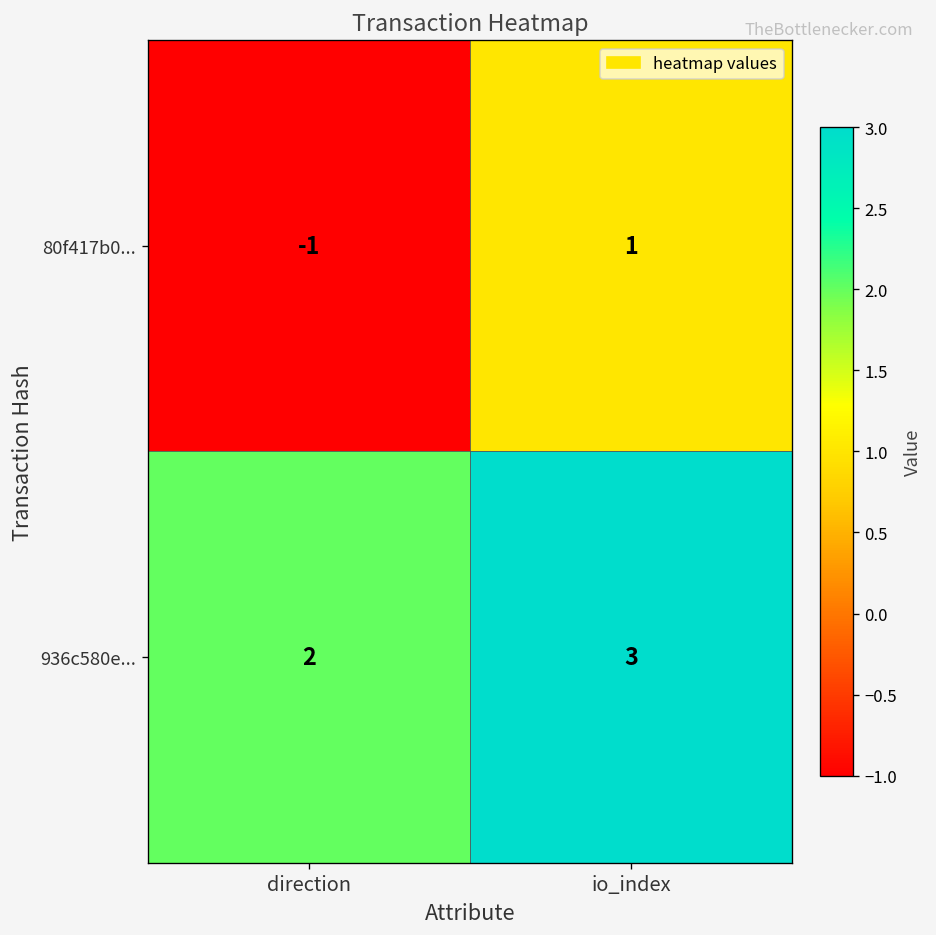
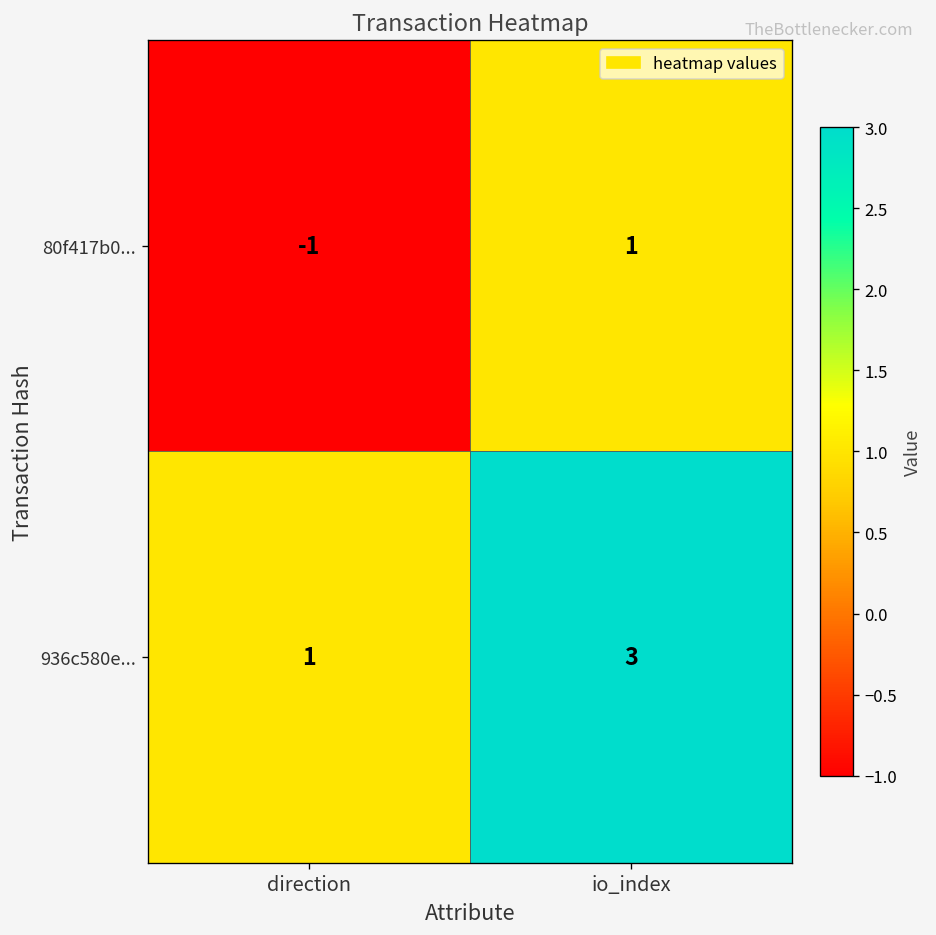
936c580e..., direction: 2 -> 1
